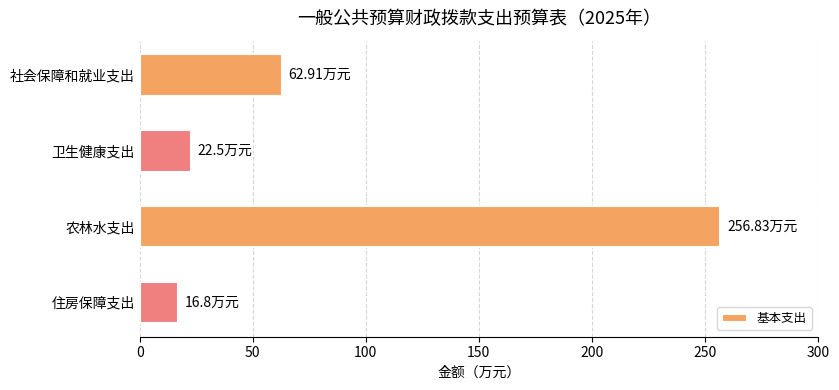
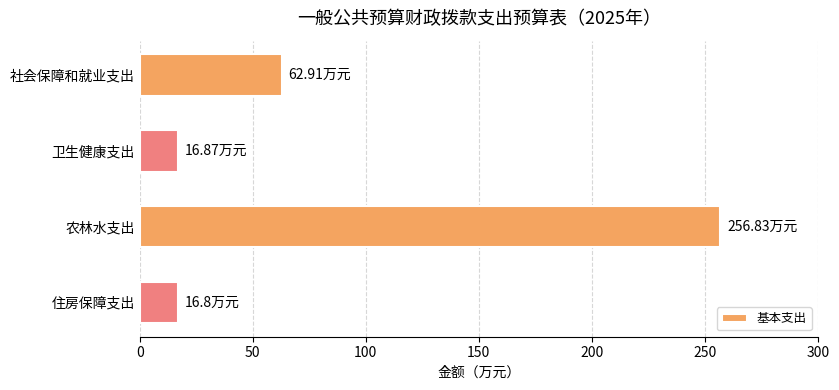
卫生健康支出: 22.5 -> 16.87
